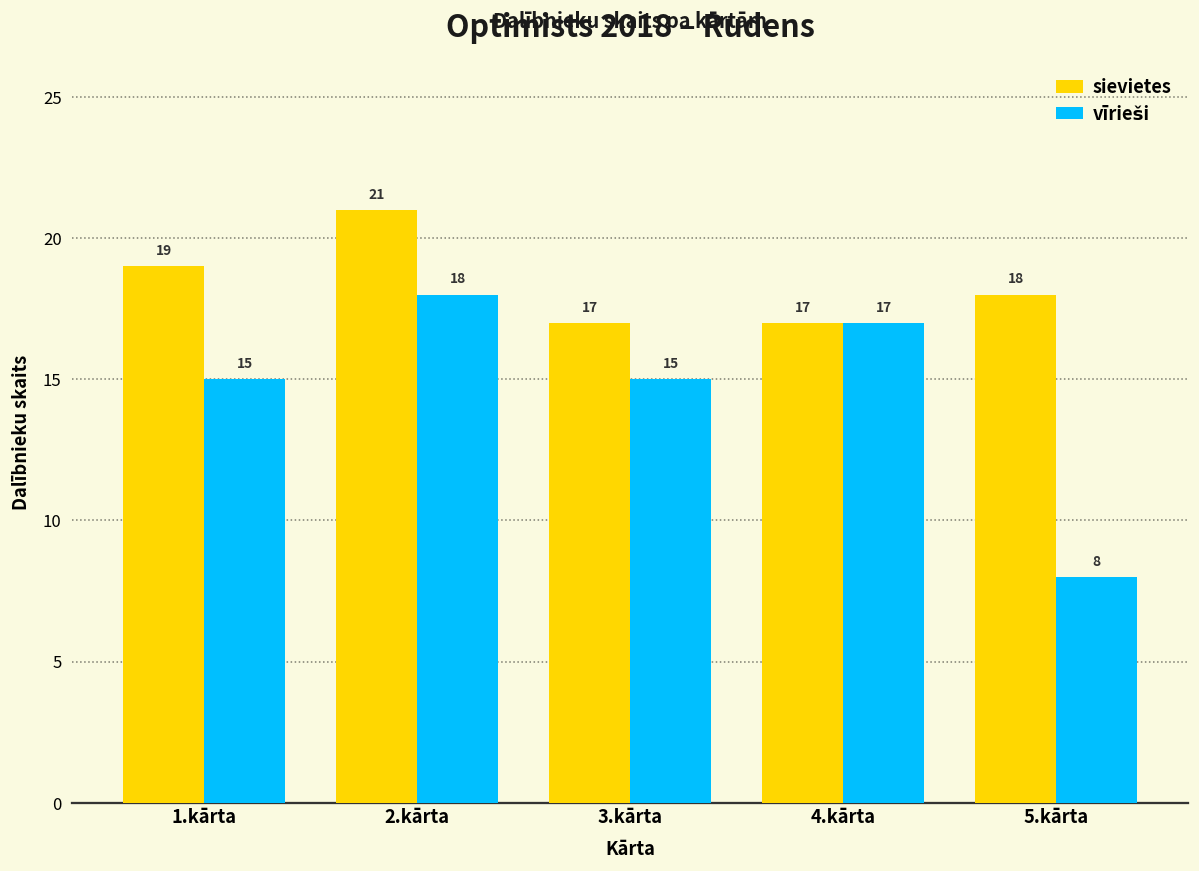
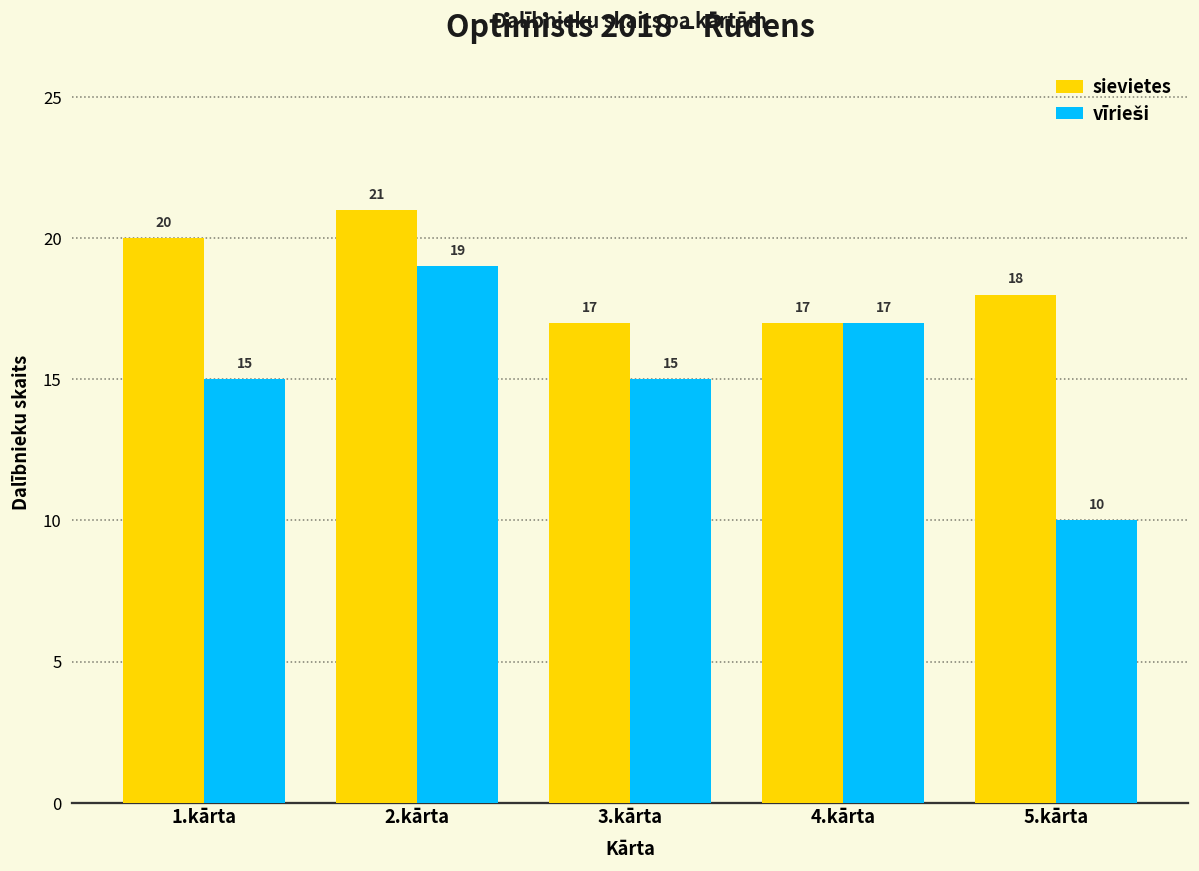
sievietes, 1.kārta: 19 -> 20
vīrieši, 2.kārta: 18 -> 19
vīrieši, 5.kārta: 8 -> 10
